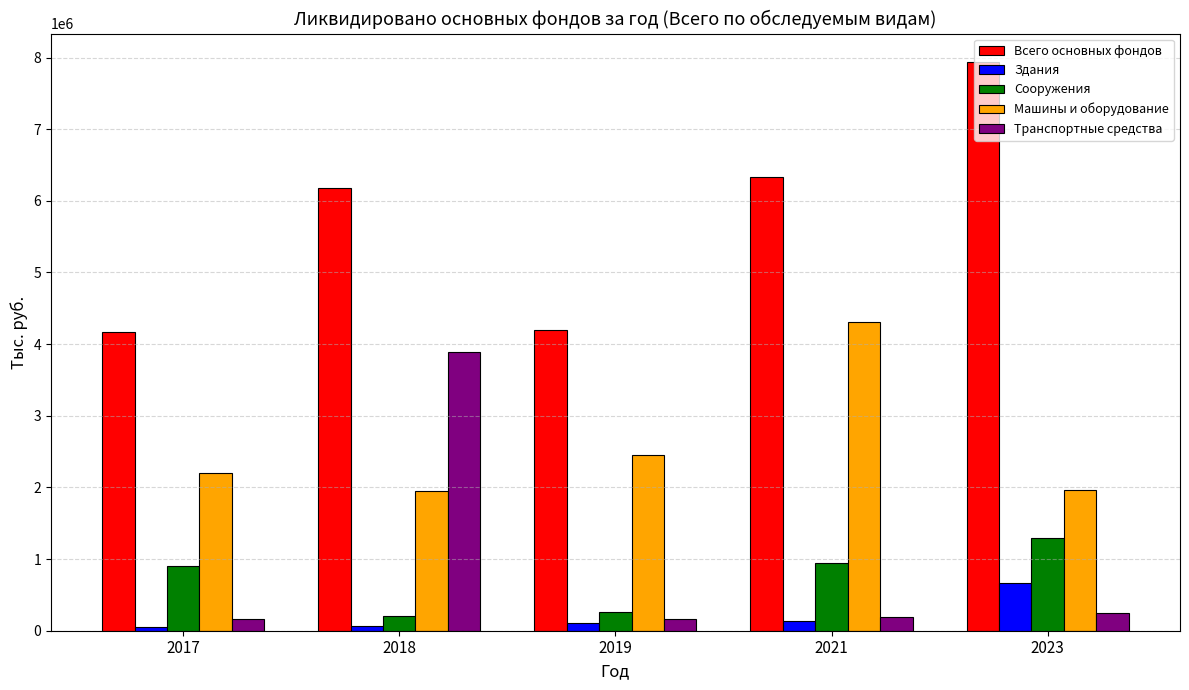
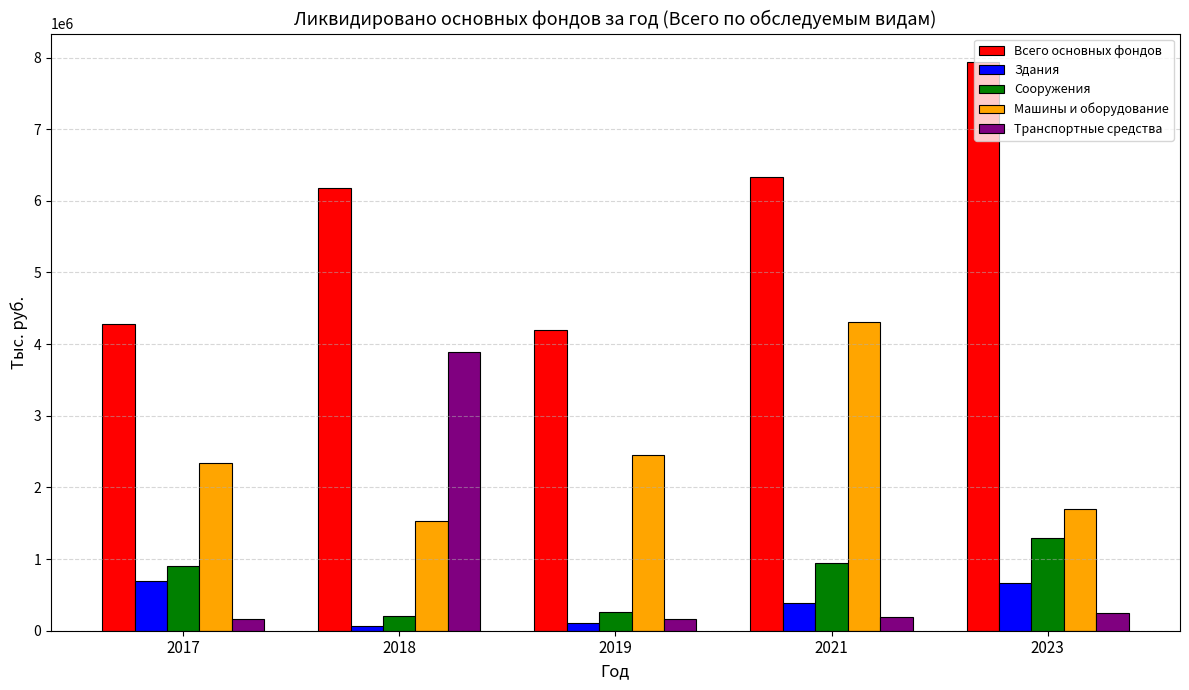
Всего основных фондов, 2017: 4200000 -> 4300000
Здания, 2017: 0 -> 700000
Машины и оборудование, 2017: 2200000 -> 2300000
Машины и оборудование, 2018: 2000000 -> 1500000
Здания, 2021: 100000 -> 400000
Машины и оборудование, 2023: 2000000 -> 1700000
